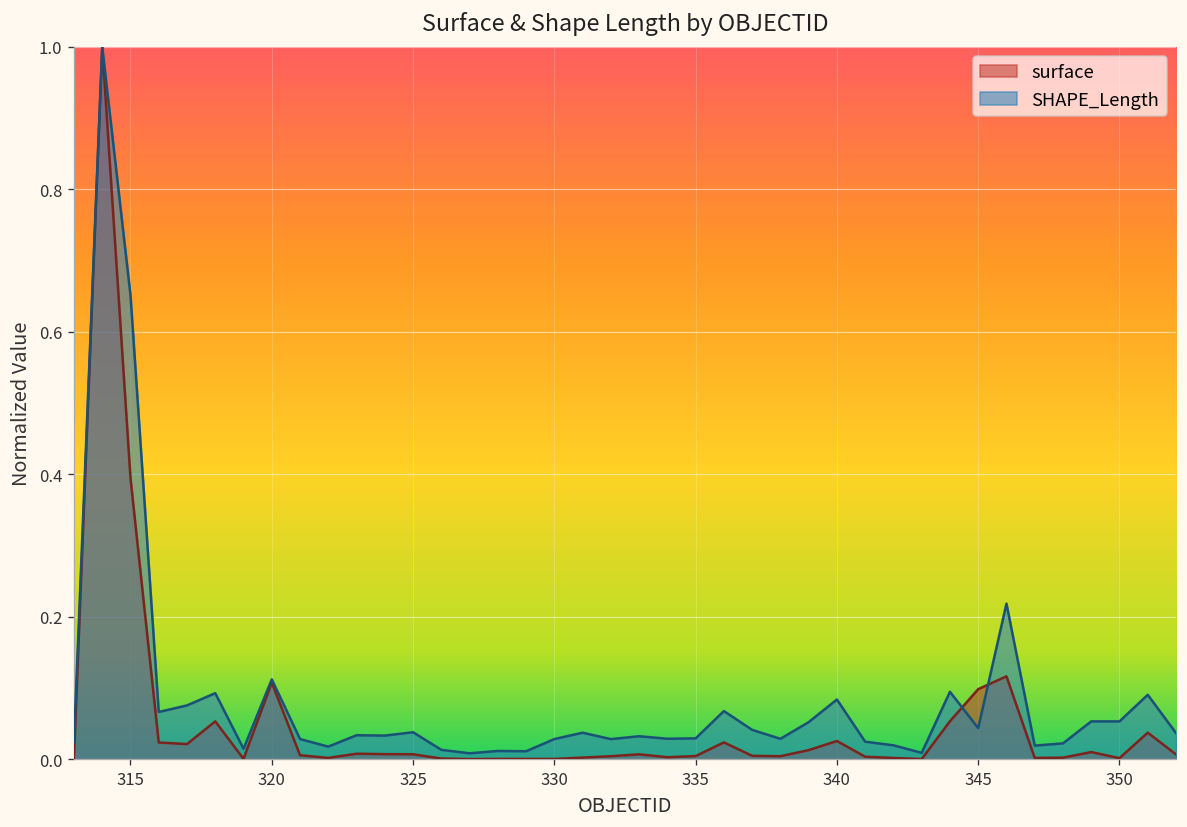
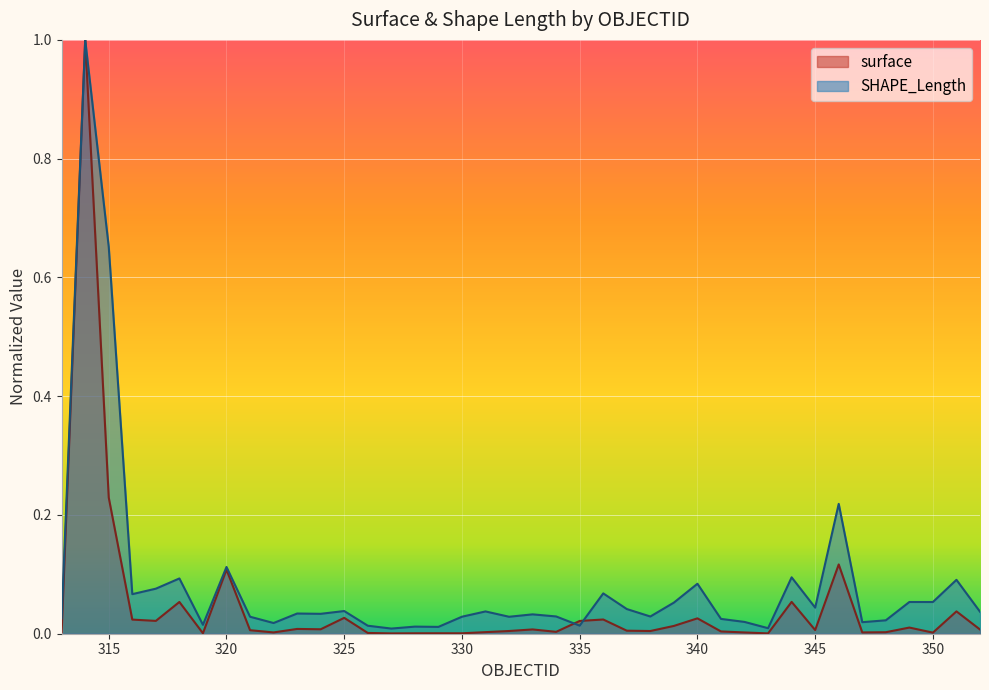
surface, 315: 0.39 -> 0.23
surface, 325: 0.01 -> 0.03
surface, 335: 0.00 -> 0.02
SHAPE_Length, 335: 0.03 -> 0.01
surface, 345: 0.10 -> 0.01
